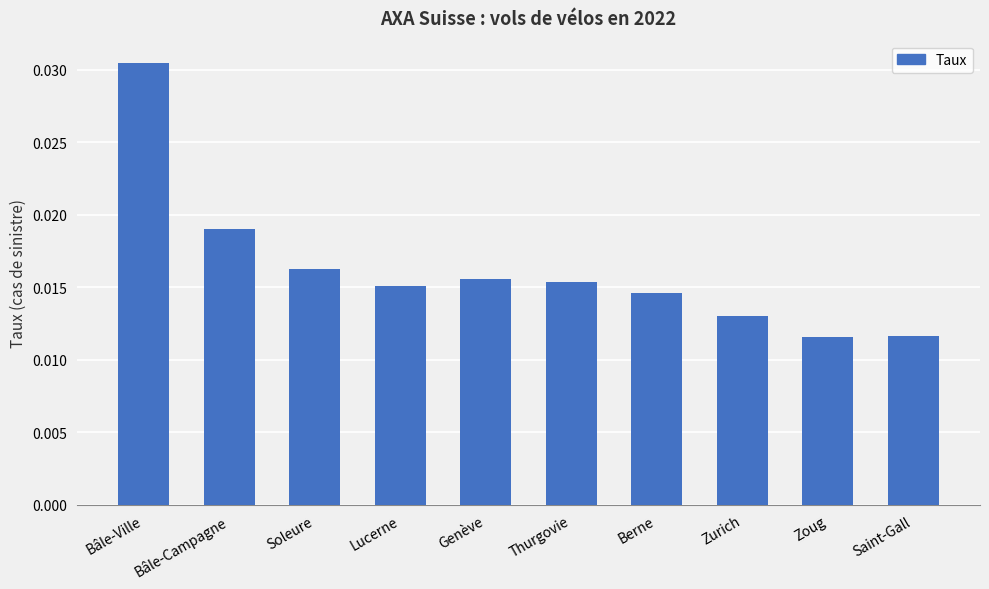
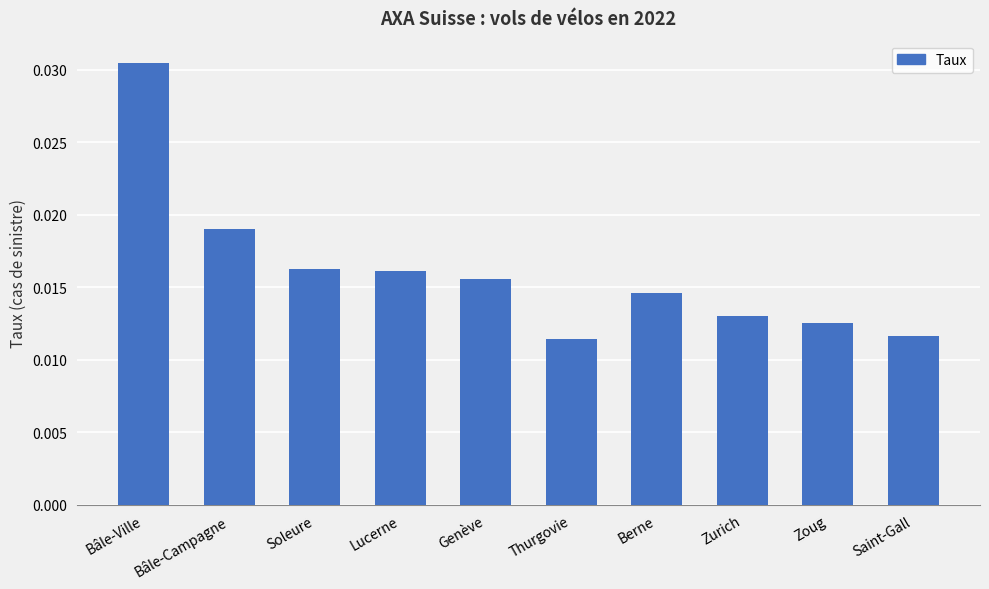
Lucerne: 0.0151 -> 0.0161
Thurgovie: 0.0154 -> 0.0114
Zoug: 0.0116 -> 0.0125
